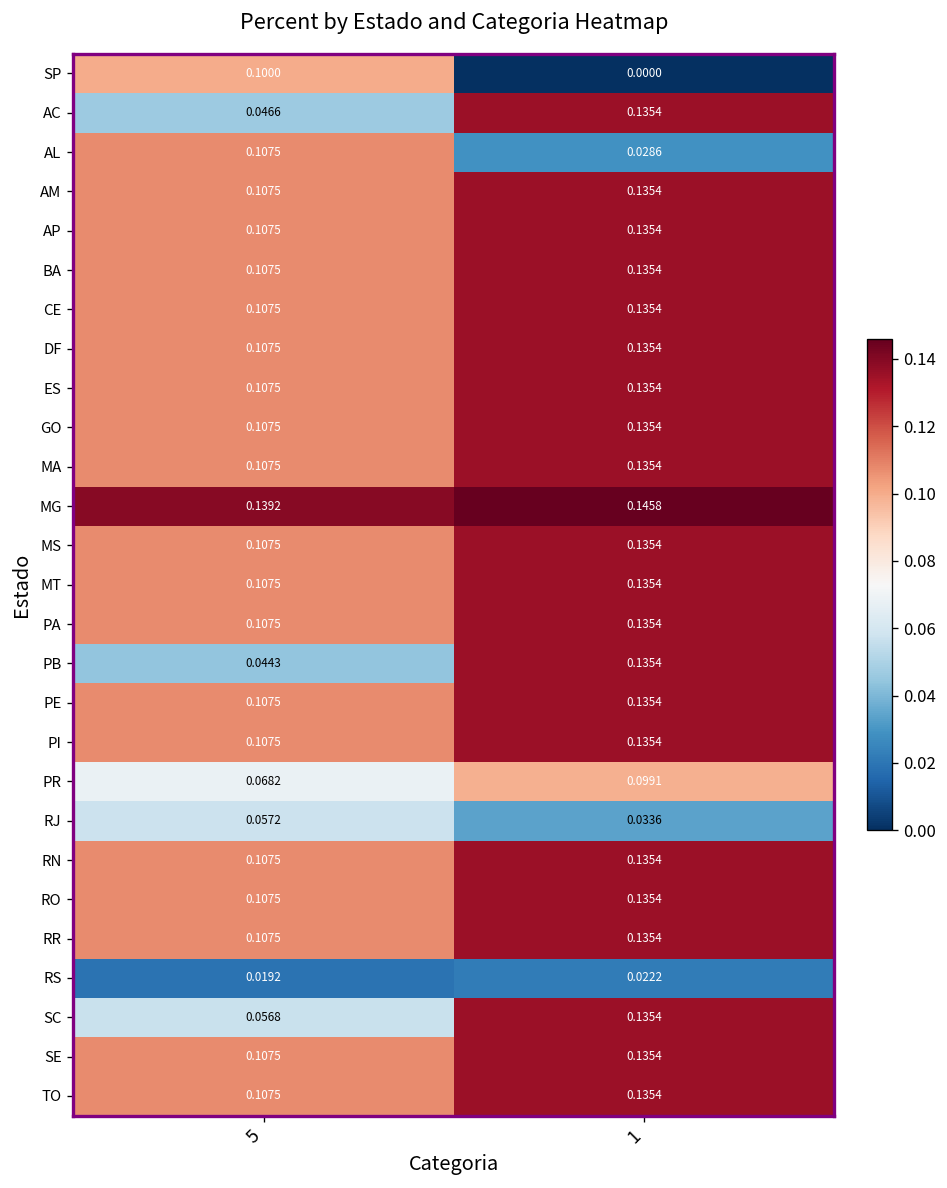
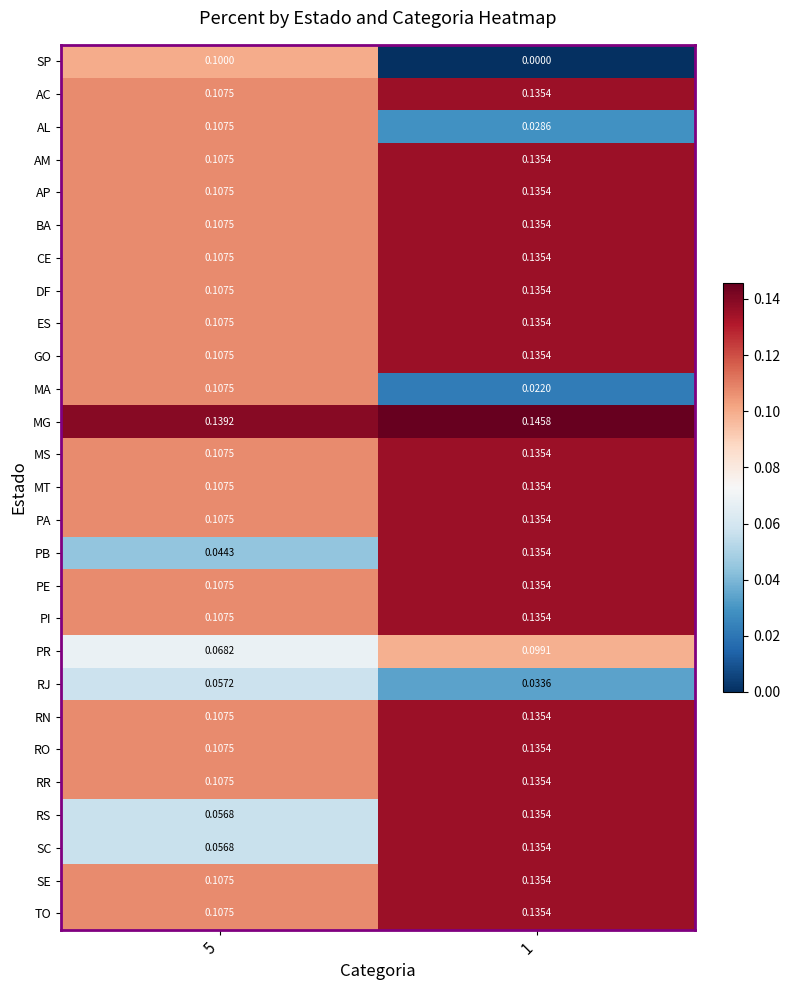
AC, 5: 0.0466 -> 0.1075
MA, 1: 0.1354 -> 0.0220
RS, 5: 0.0192 -> 0.0568
RS, 1: 0.0222 -> 0.1354
